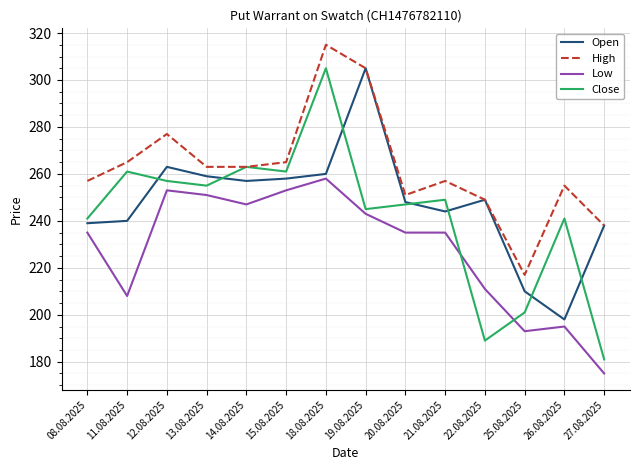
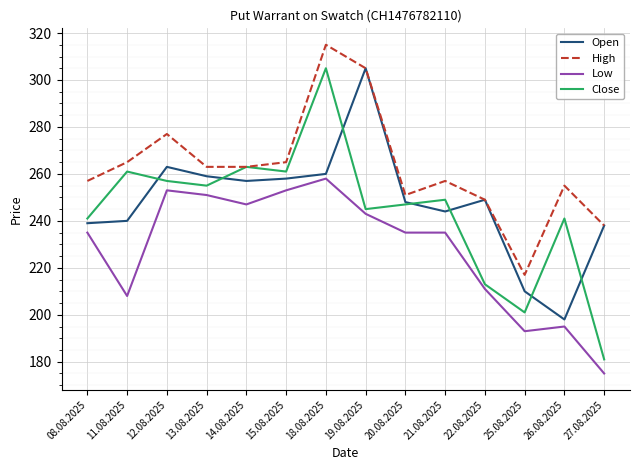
Close, 22.08.2025: 189 -> 213
